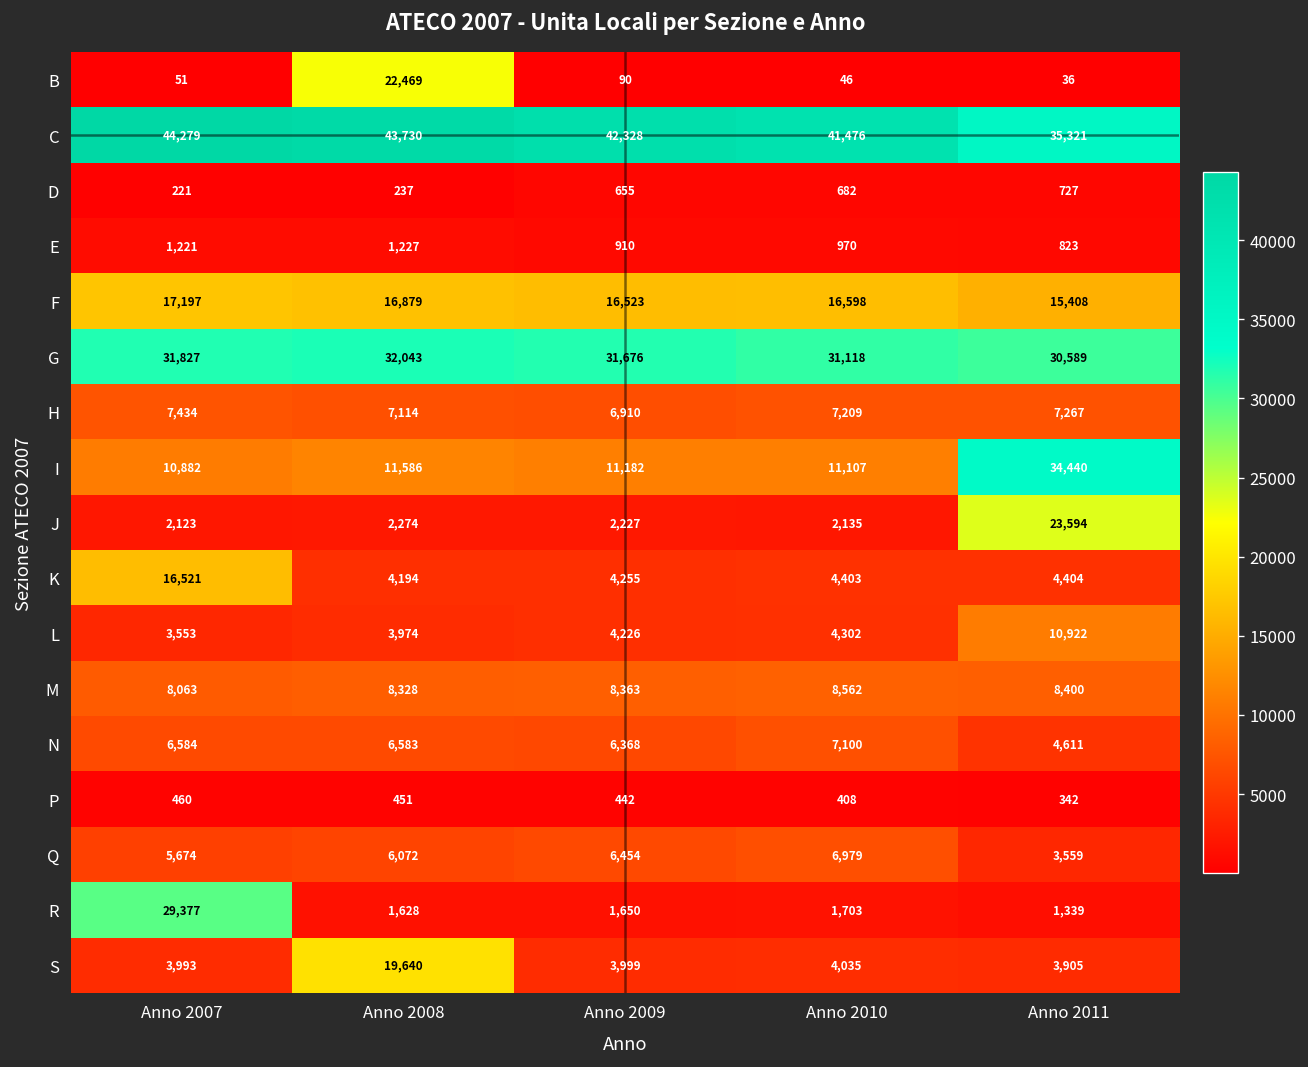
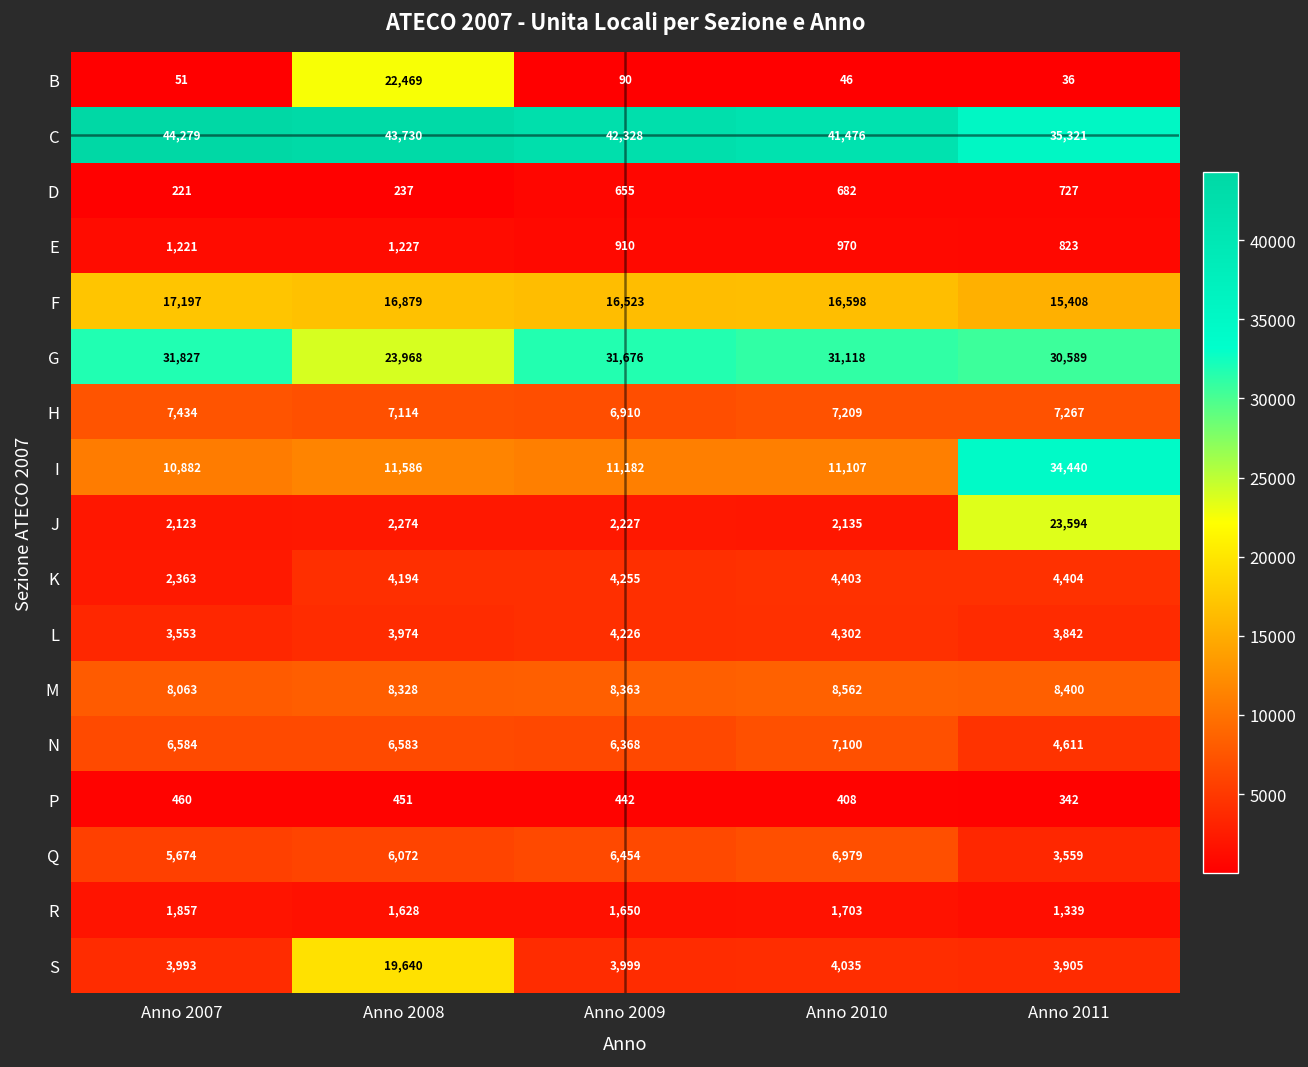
G, Anno 2008: 32,043 -> 23,968
K, Anno 2007: 16,521 -> 2,363
L, Anno 2011: 10,922 -> 3,842
R, Anno 2007: 29,377 -> 1,857
